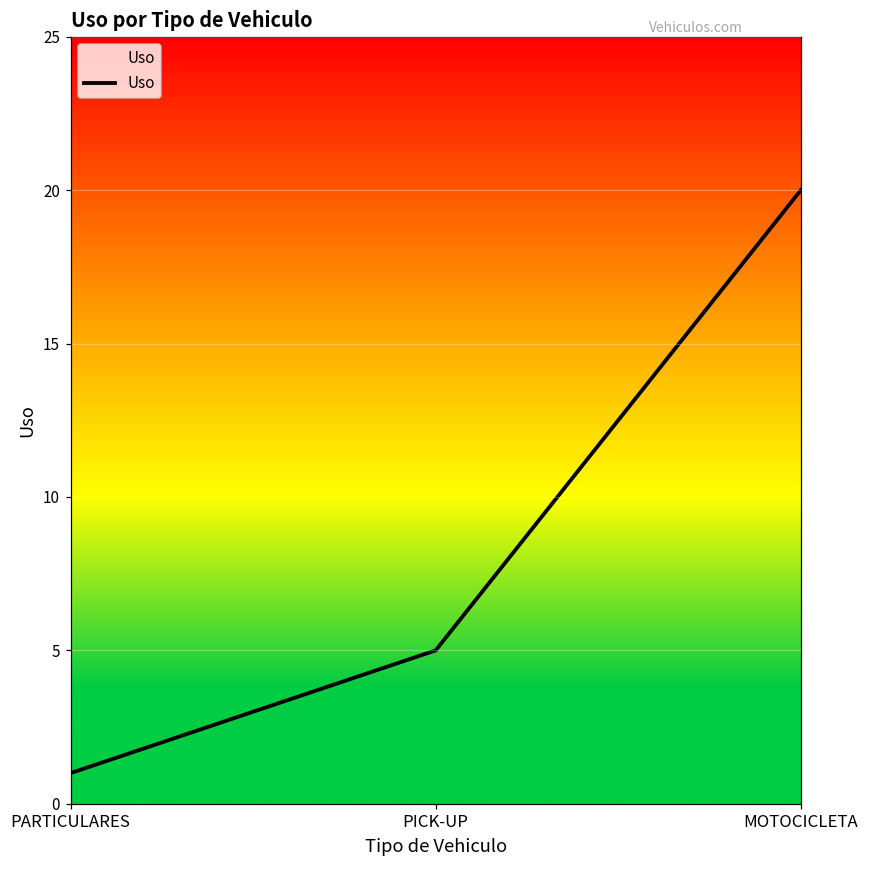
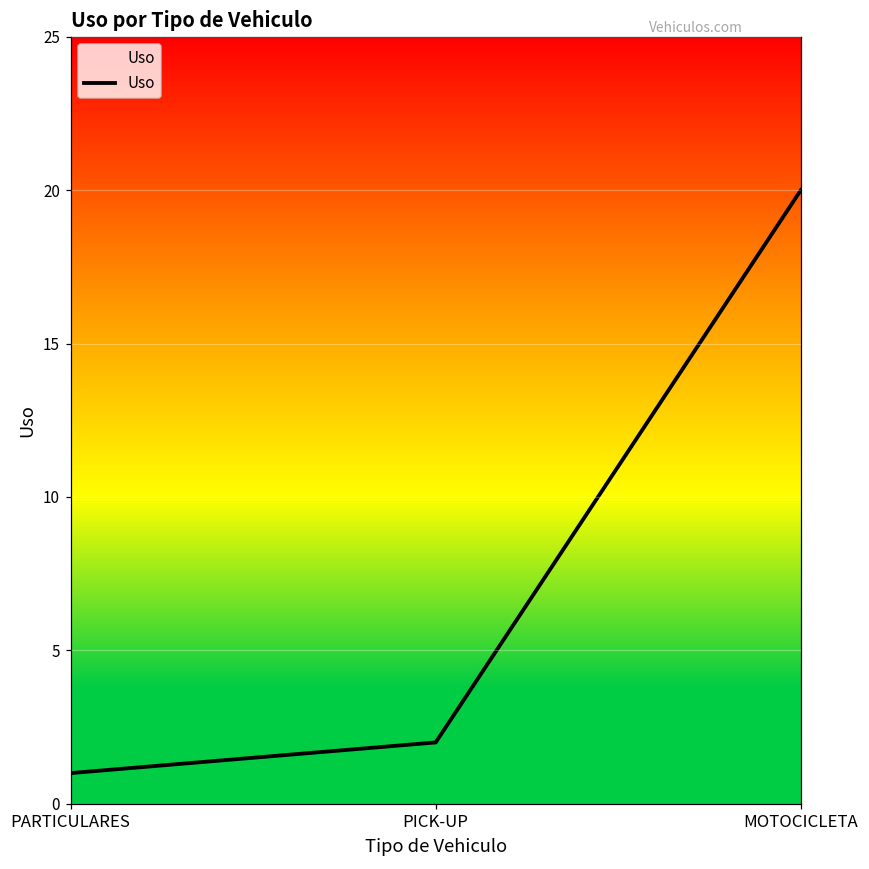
PICK-UP: 5 -> 2
